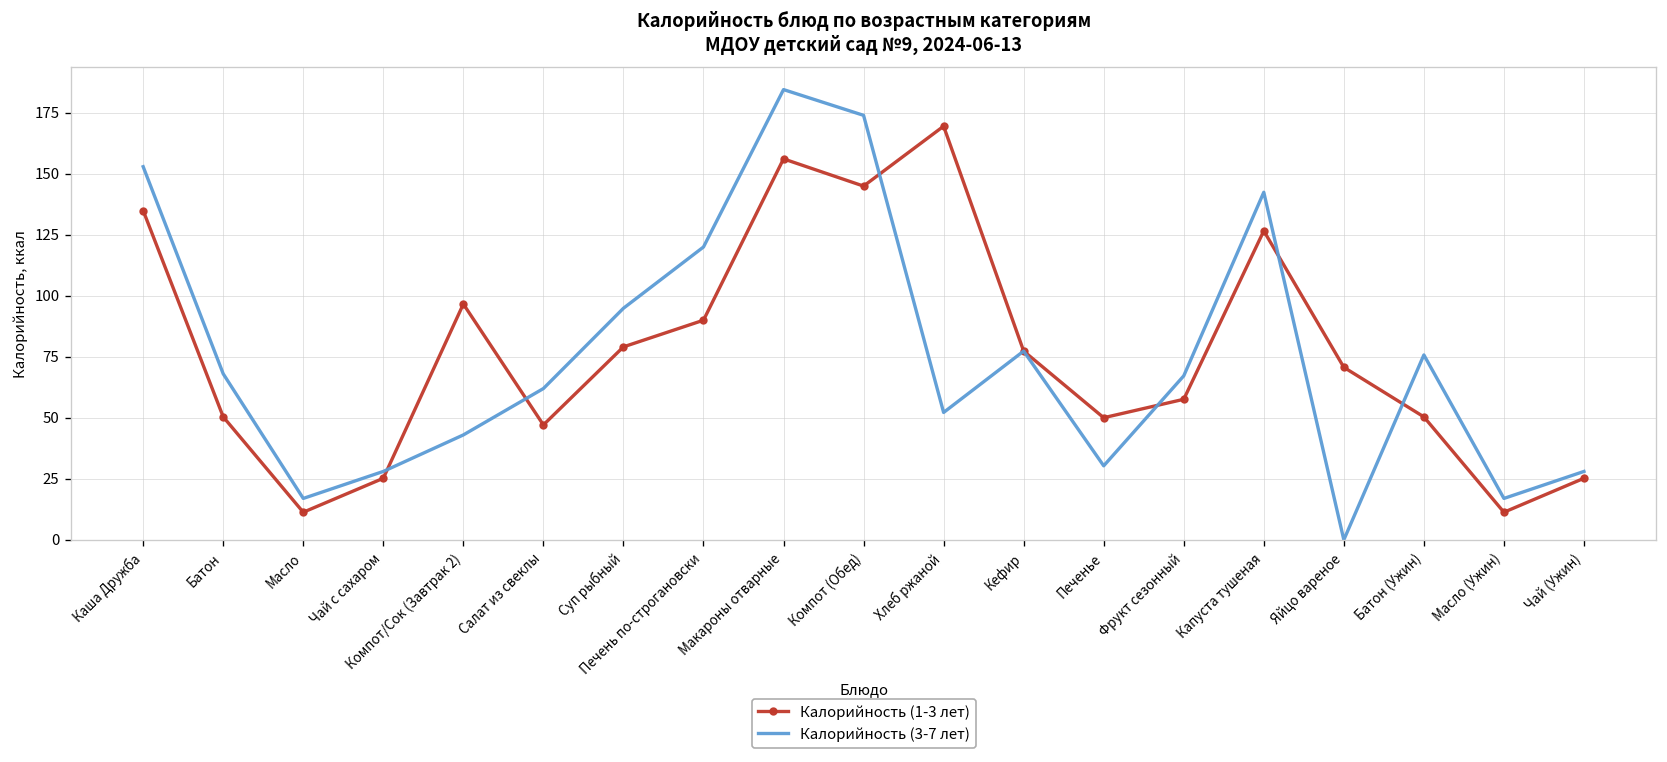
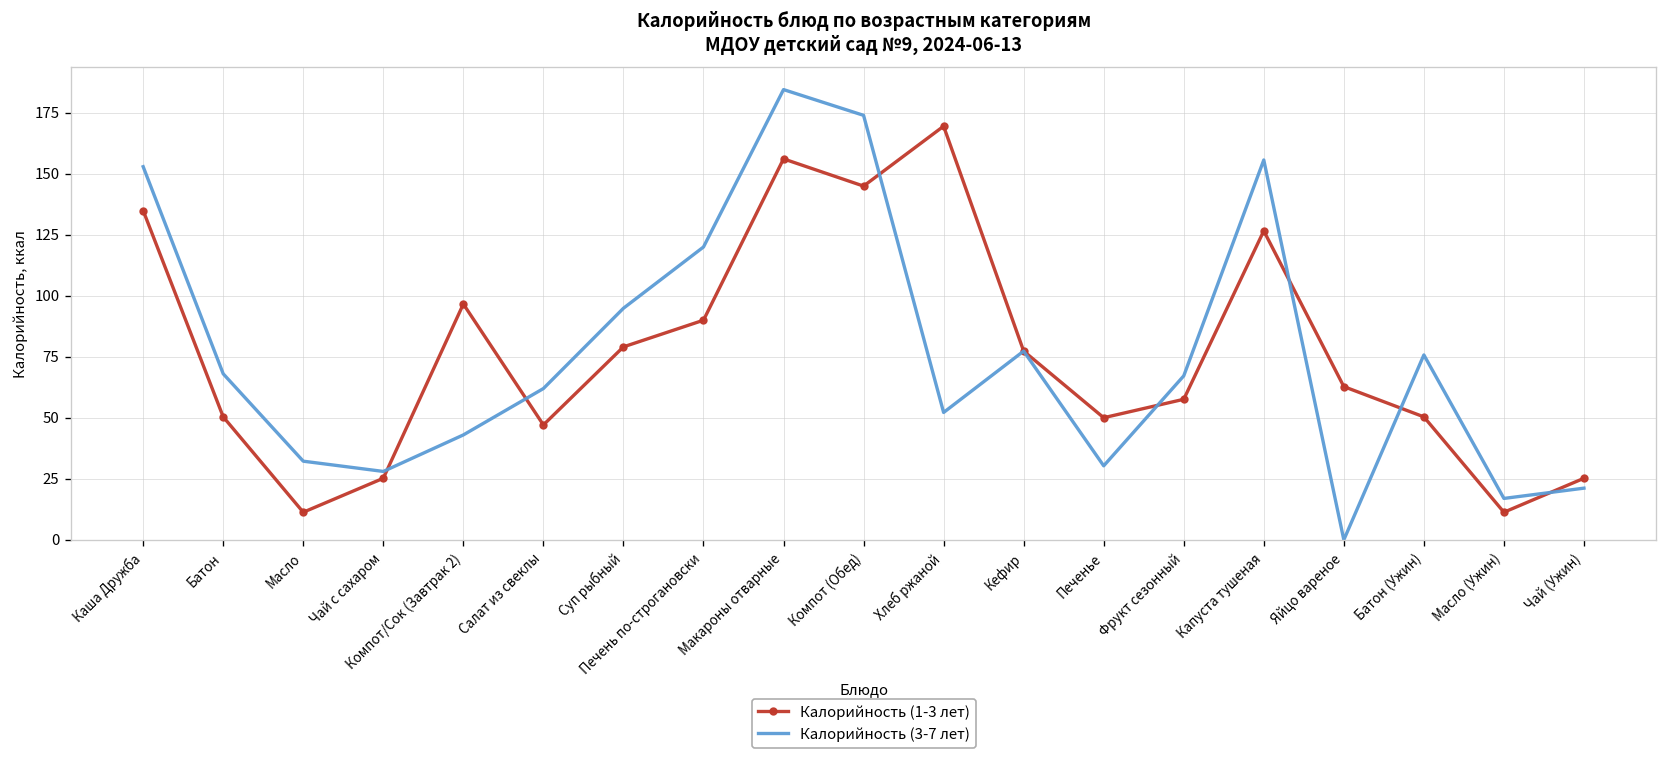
Калорийность (3-7 лет), Масло: 17 -> 32
Калорийность (3-7 лет), Капуста тушеная: 142 -> 156
Калорийность (1-3 лет), Яйцо вареное: 71 -> 63
Калорийность (3-7 лет), Чай (Ужин): 28 -> 21
